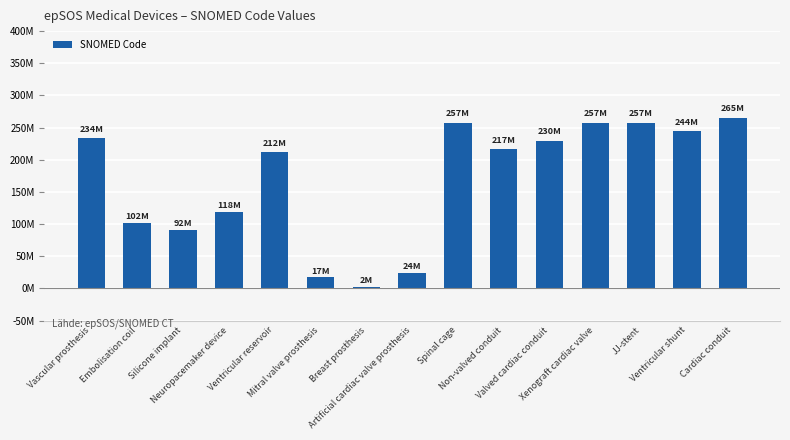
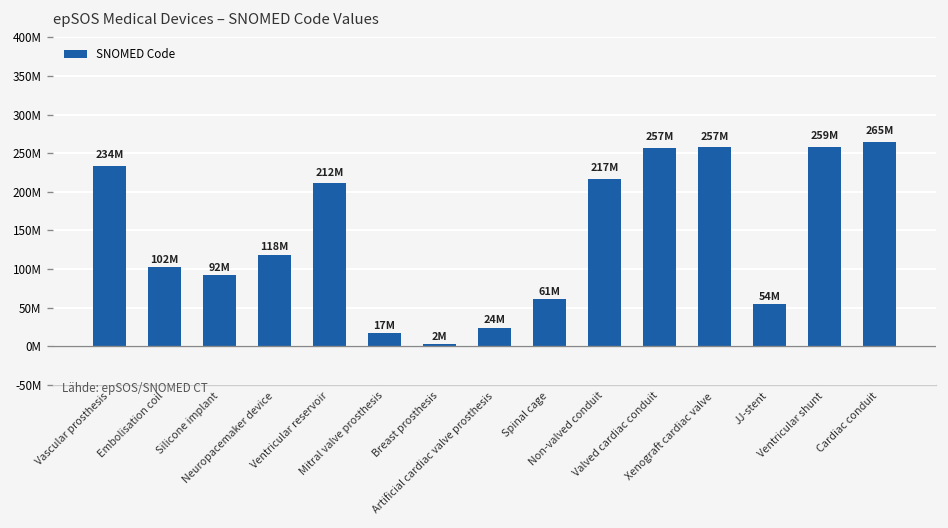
Spinal cage: 257M -> 61M
Valved cardiac conduit: 230M -> 257M
JJ-stent: 257M -> 54M
Ventricular shunt: 244M -> 259M
